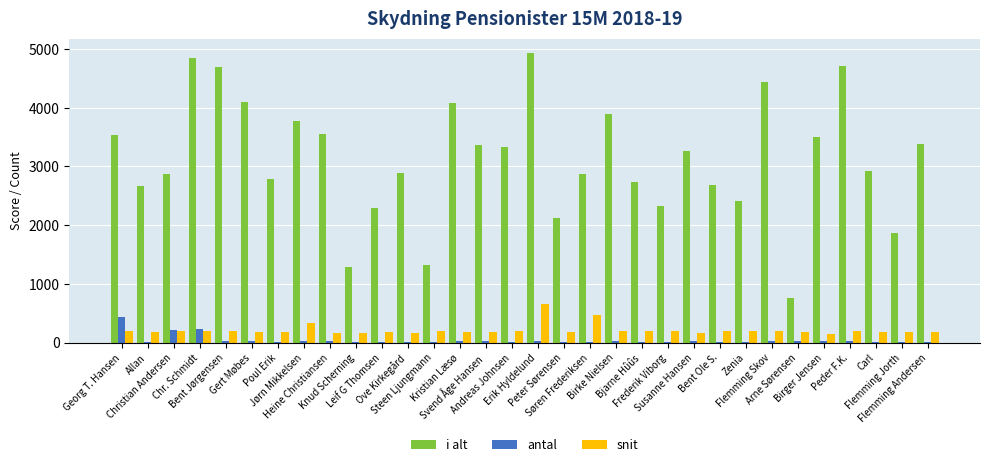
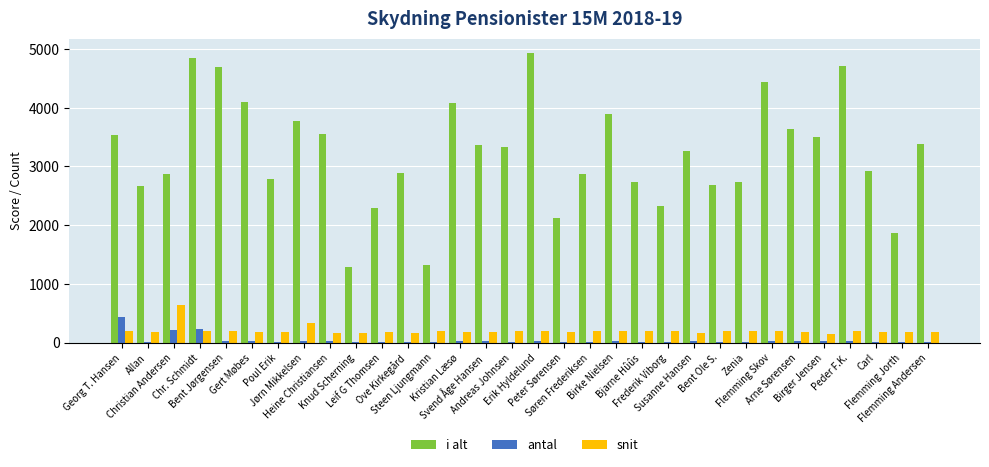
snit, Christian Andersen: 200 -> 600
snit, Erik Hyldelund: 700 -> 200
snit, Søren Frederiksen: 500 -> 200
i alt, Zenia: 2400 -> 2700
i alt, Arne Sørensen: 800 -> 3600
